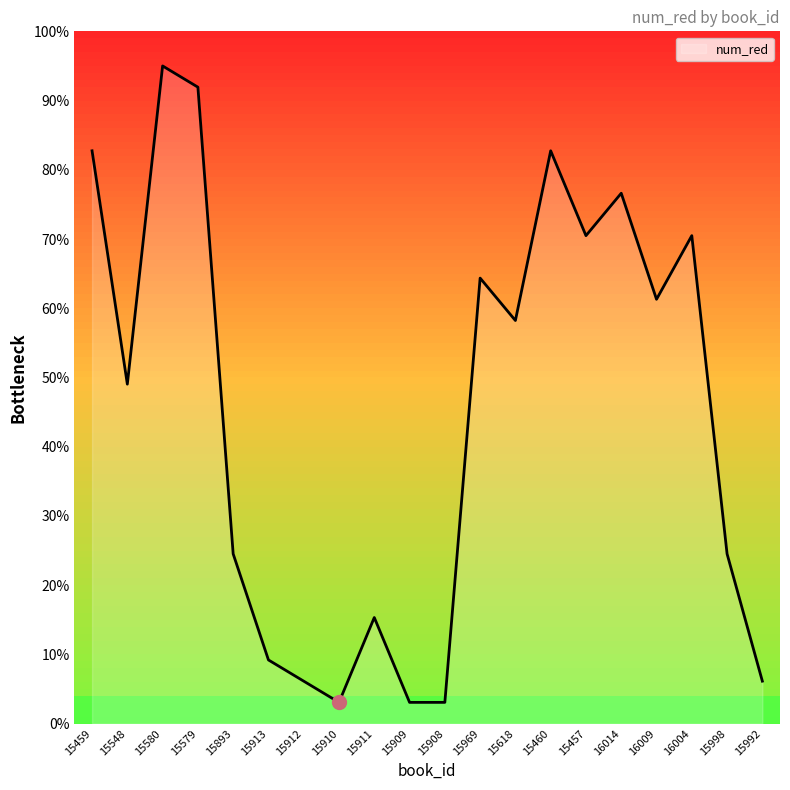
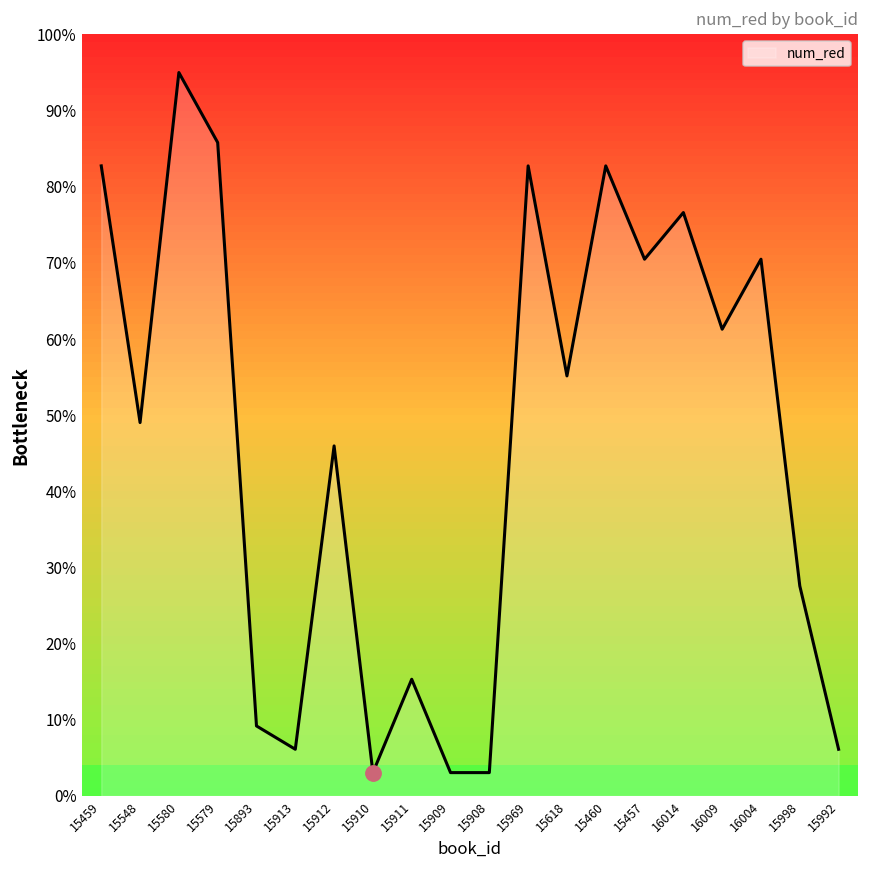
num_red, 15579: 92% -> 86%
num_red, 15893: 25% -> 9%
num_red, 15913: 9% -> 6%
num_red, 15912: 6% -> 46%
num_red, 15969: 64% -> 83%
num_red, 15618: 58% -> 55%
num_red, 15998: 25% -> 28%
